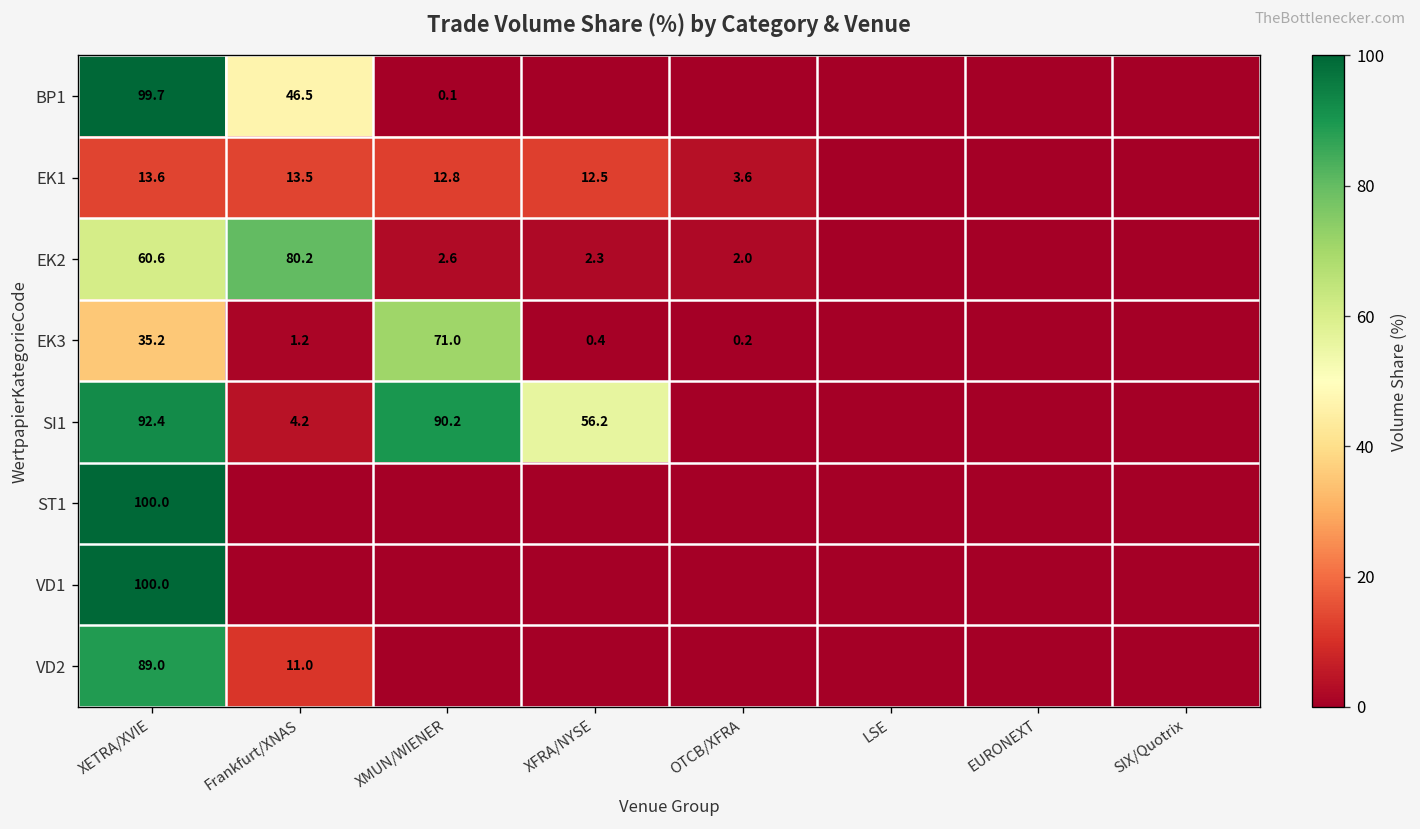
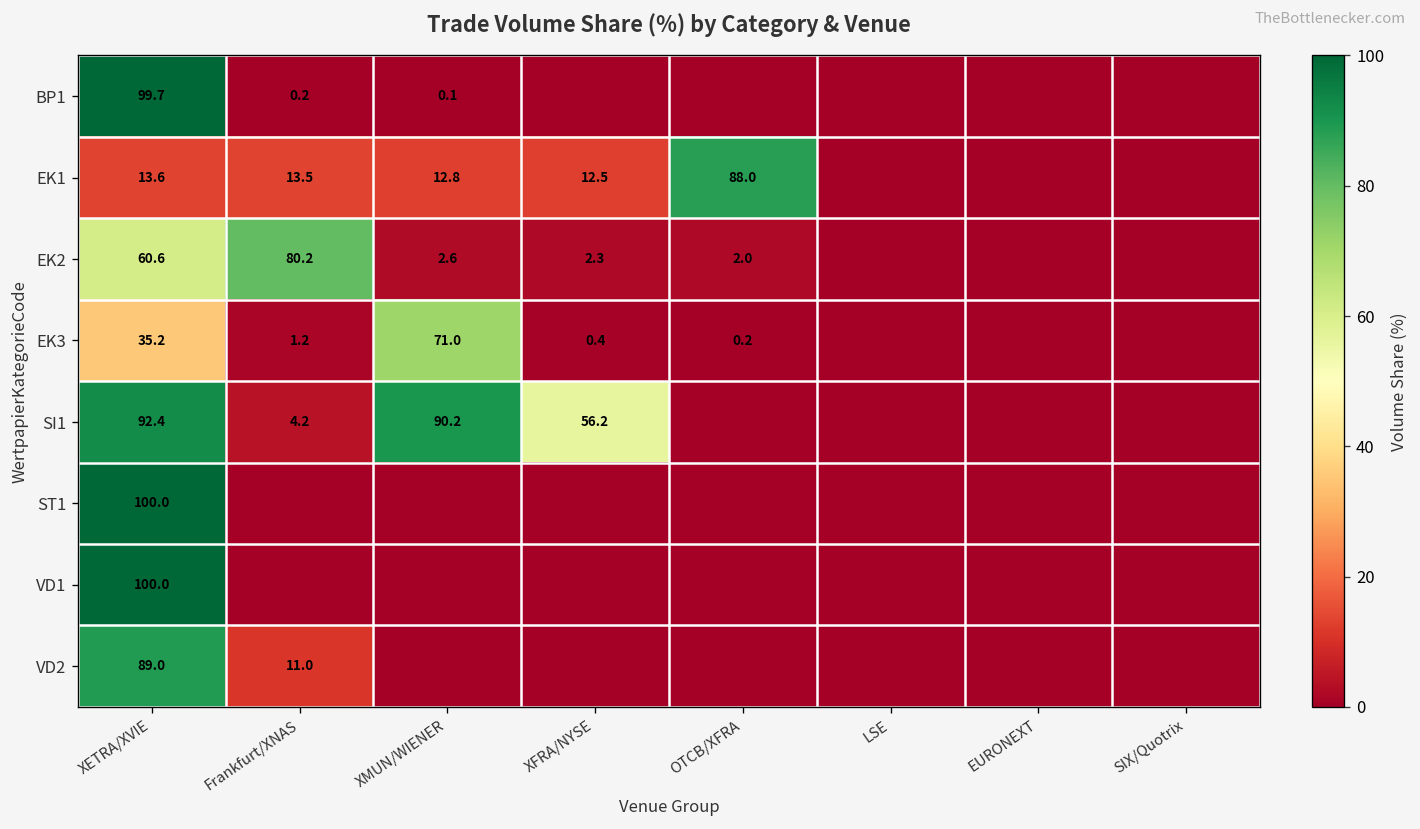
BP1, Frankfurt/XNAS: 46.5 -> 0.2
EK1, OTCB/XFRA: 3.6 -> 88.0
